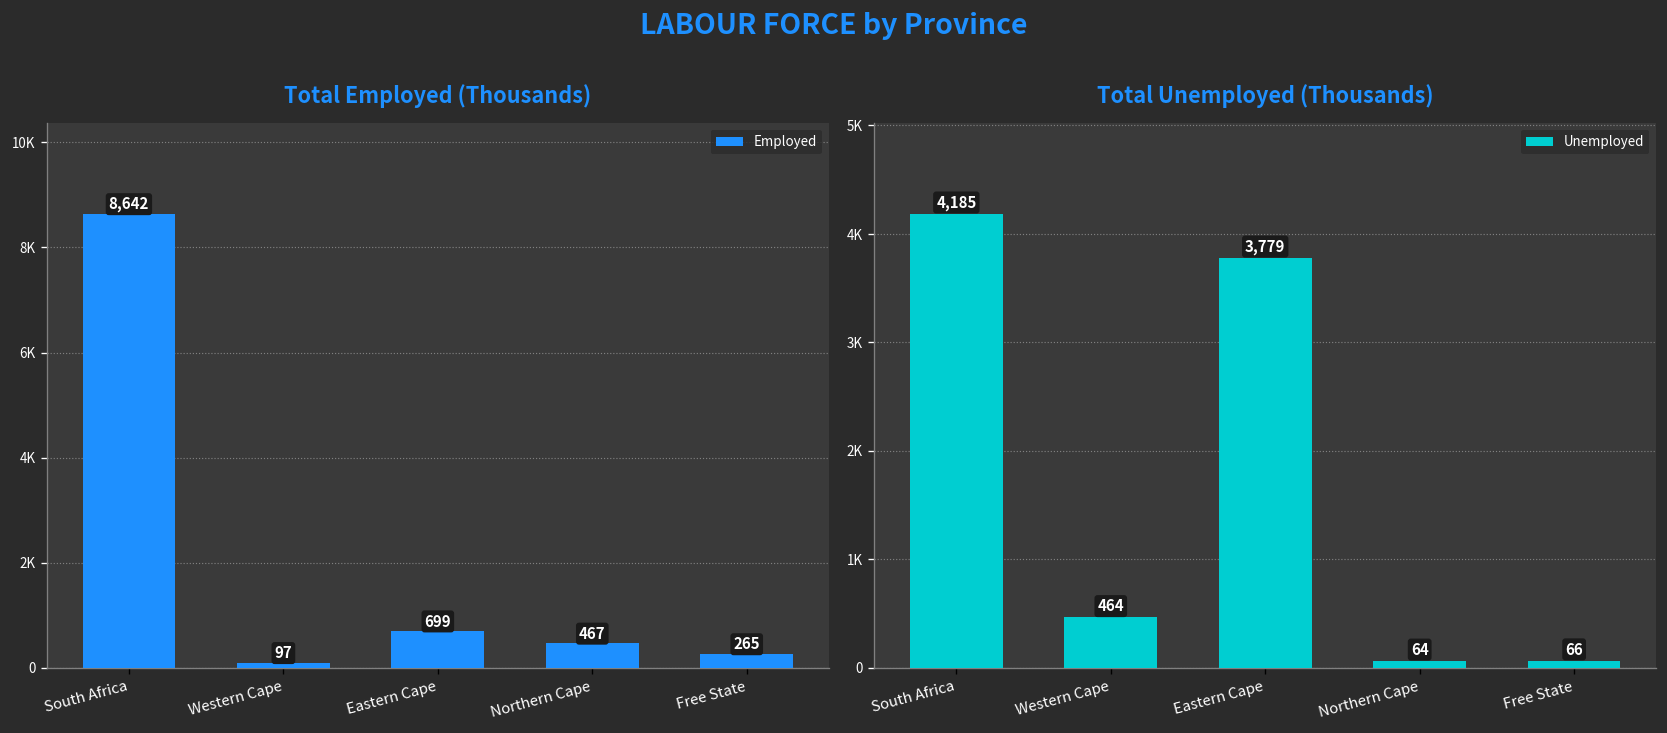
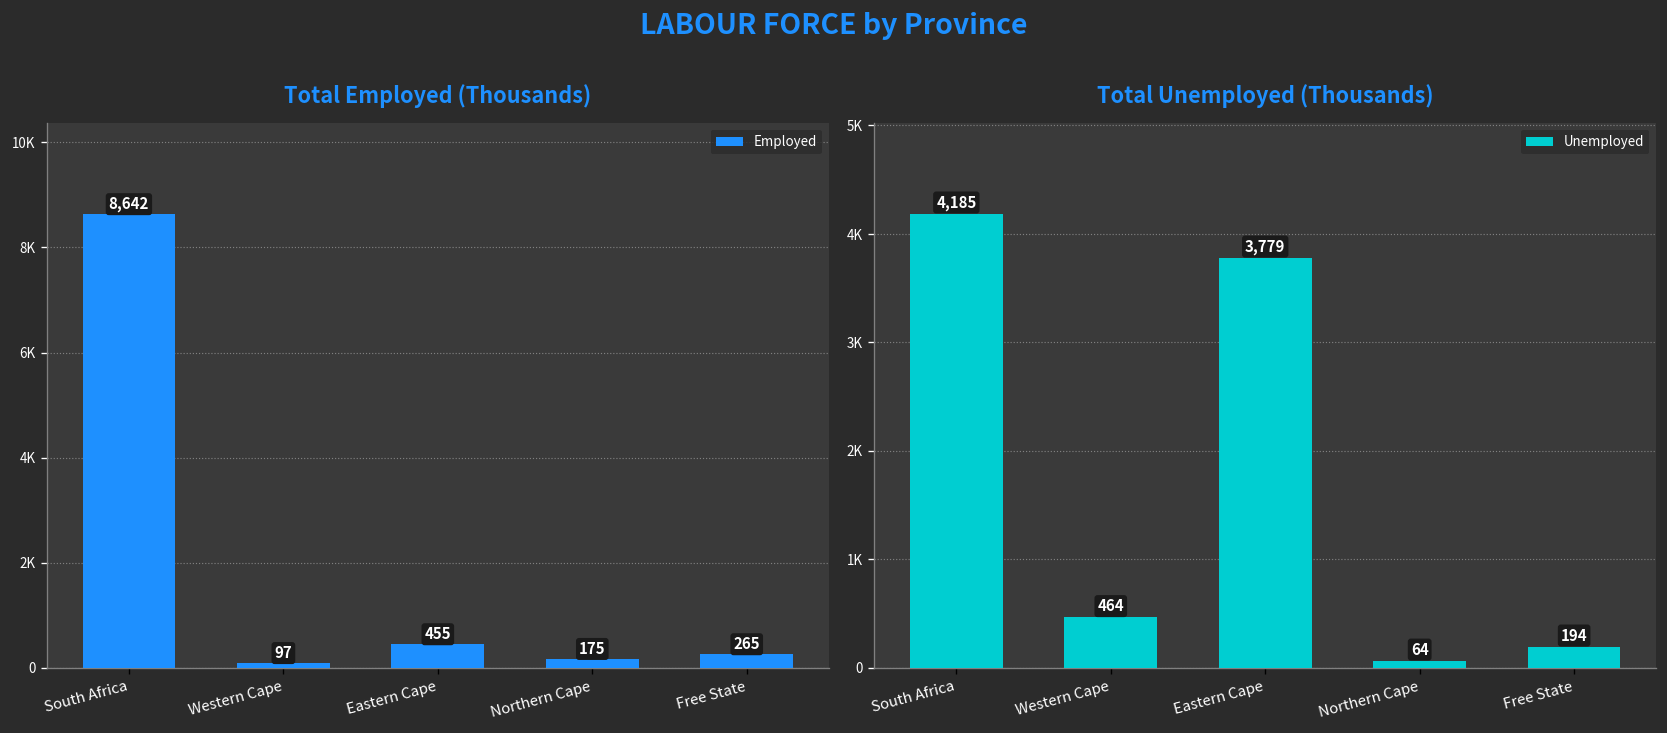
Total Employed (Thousands), Eastern Cape: 699 -> 455
Total Employed (Thousands), Northern Cape: 467 -> 175
Total Unemployed (Thousands), Free State: 66 -> 194
